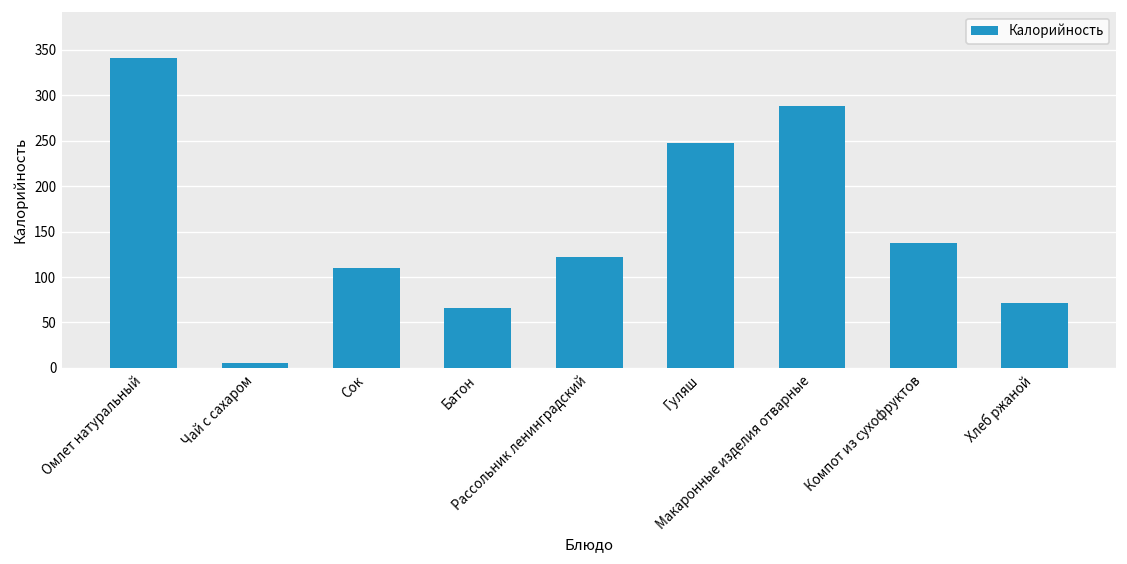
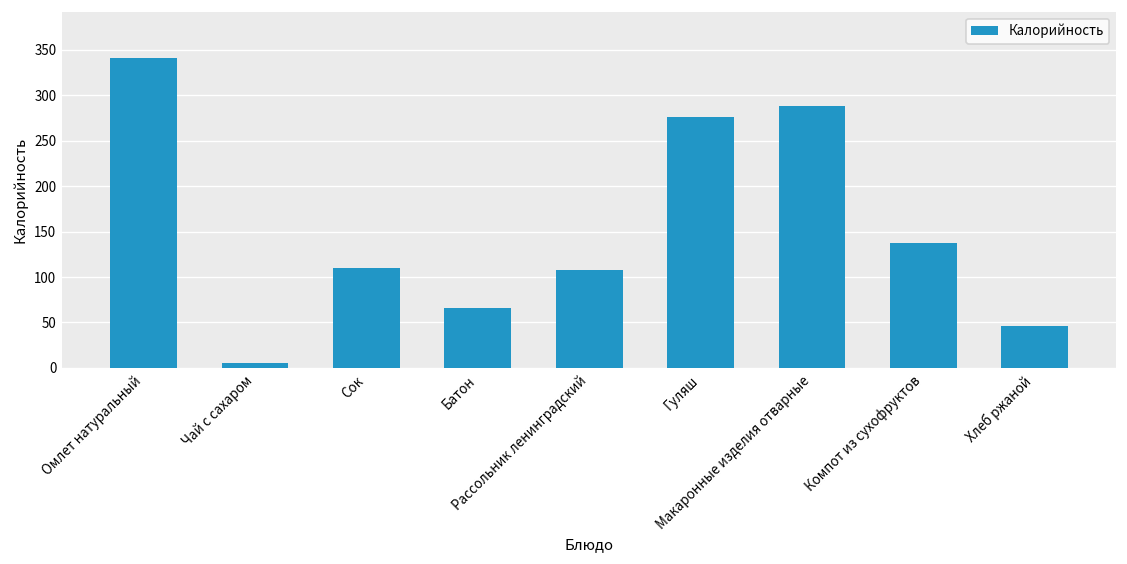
Рассольник ленинградский: 120 -> 110
Гуляш: 250 -> 280
Хлеб ржаной: 70 -> 50
